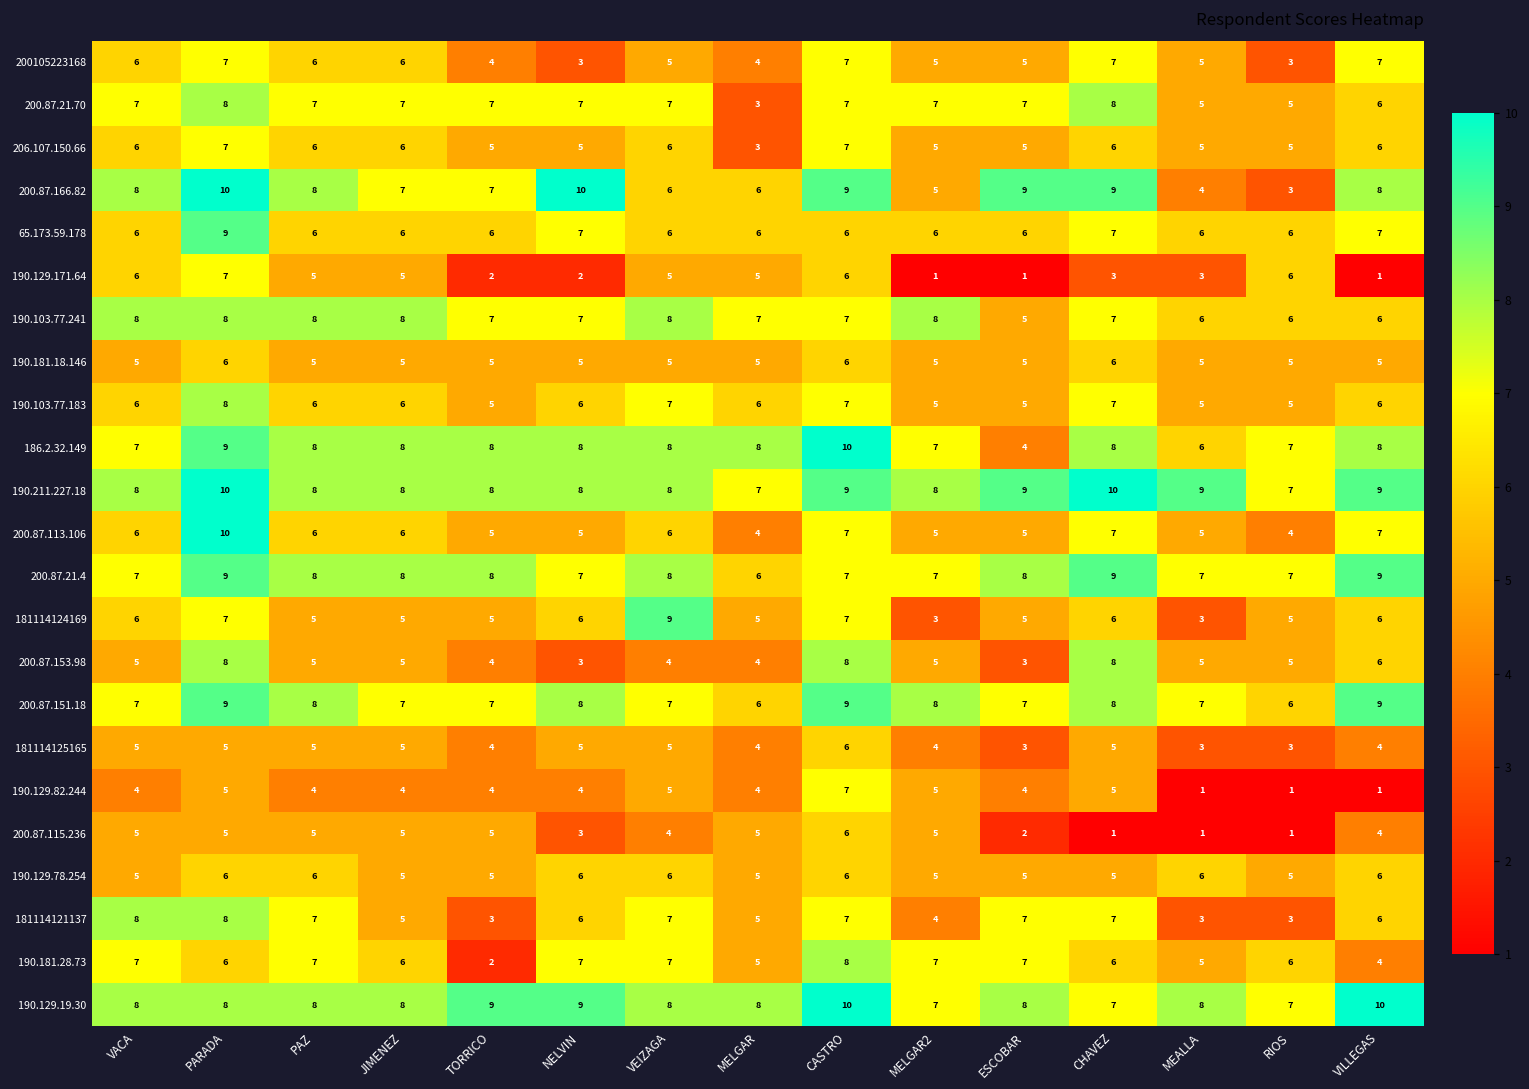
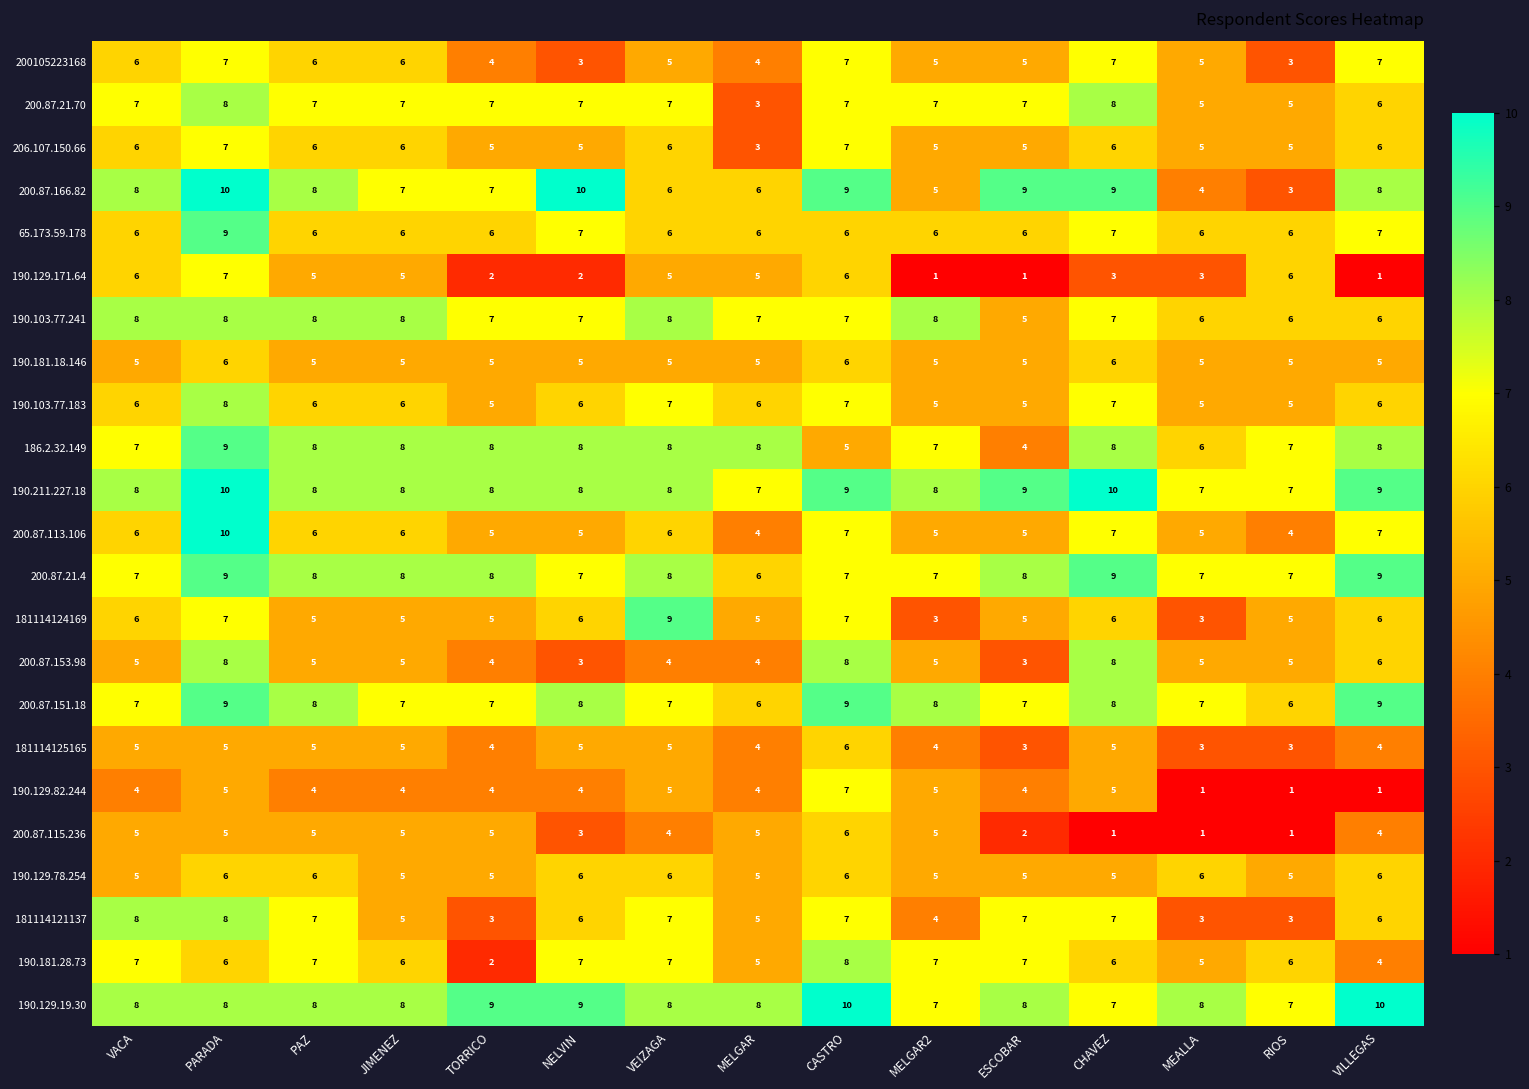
186.2.32.149, CASTRO: 10 -> 5
190.211.227.18, MEALLA: 9 -> 7
